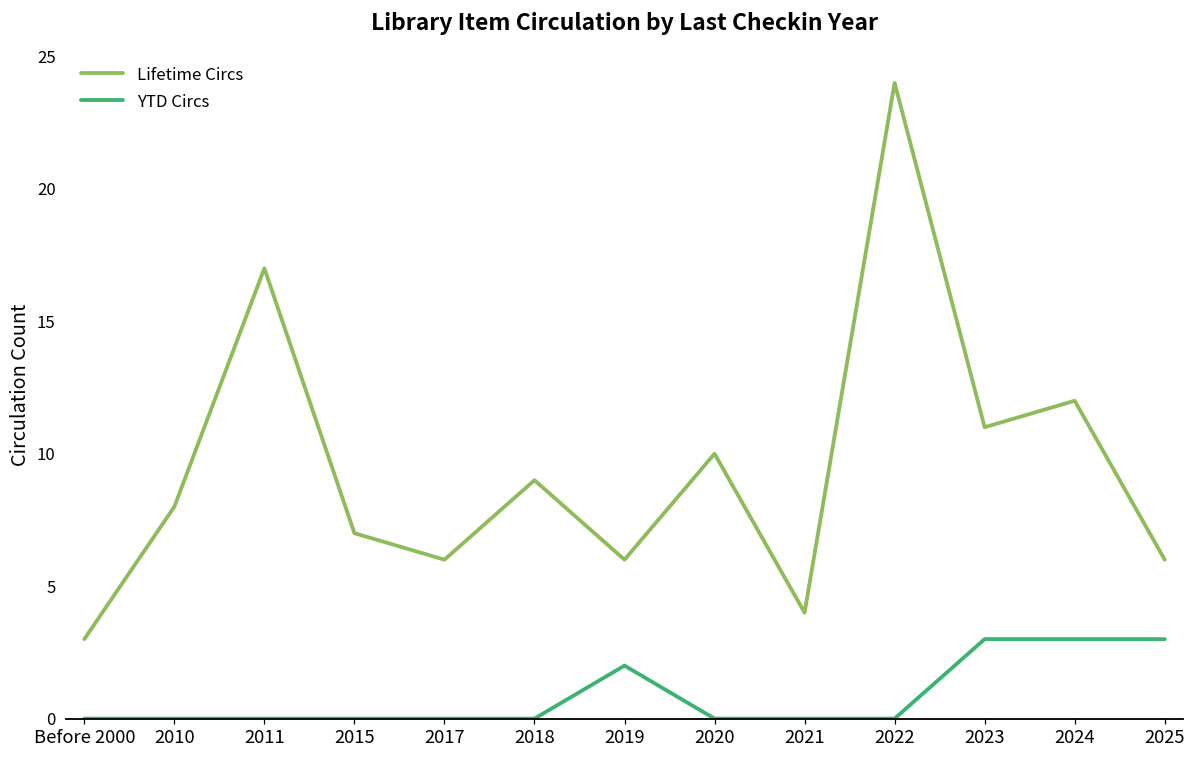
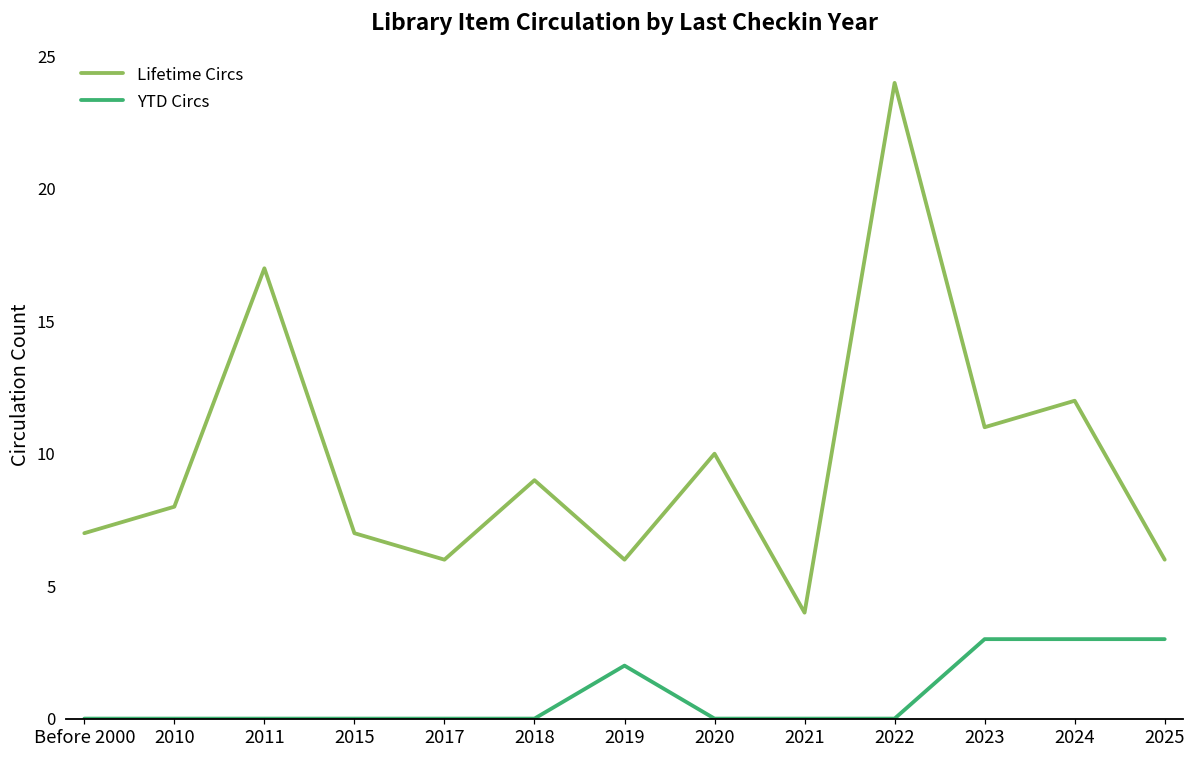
Lifetime Circs, Before 2000: 3 -> 7
